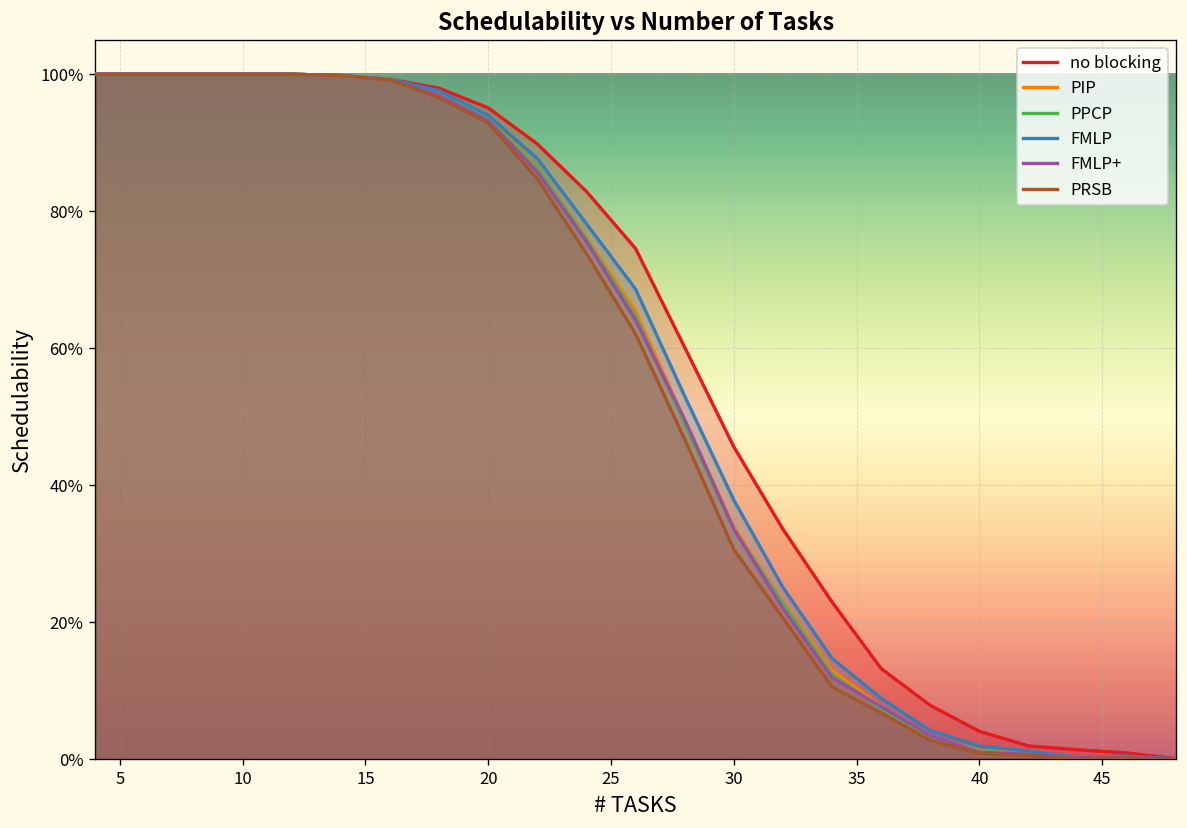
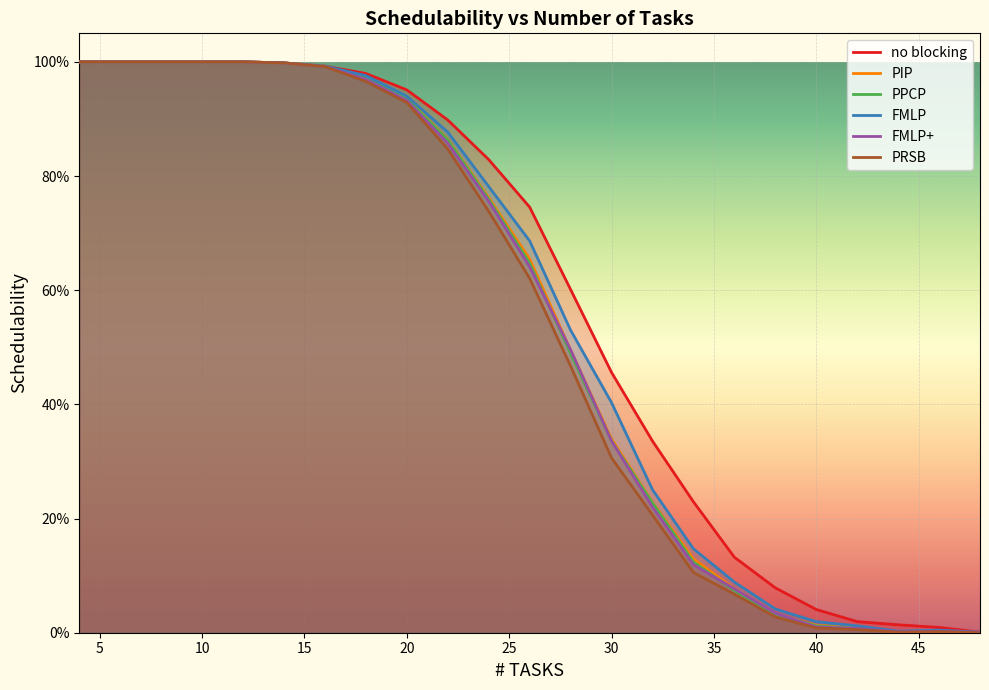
FMLP, 30: 38% -> 40%
